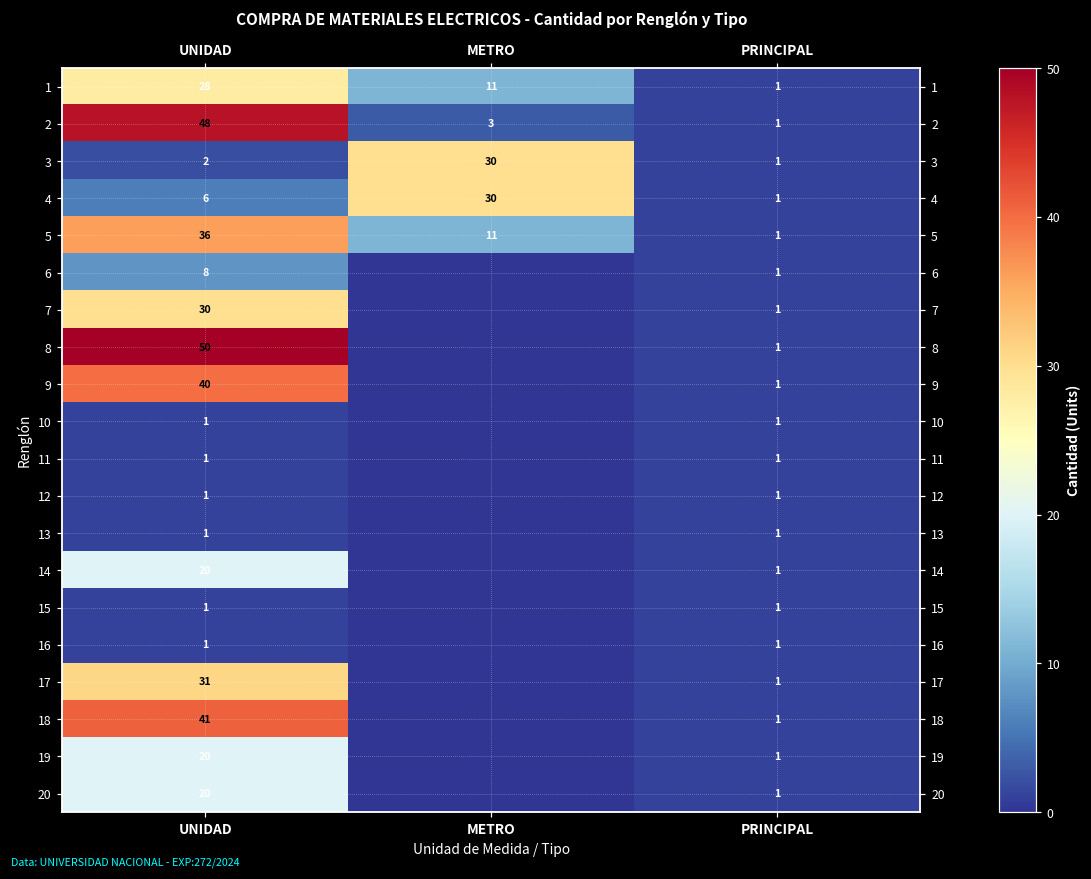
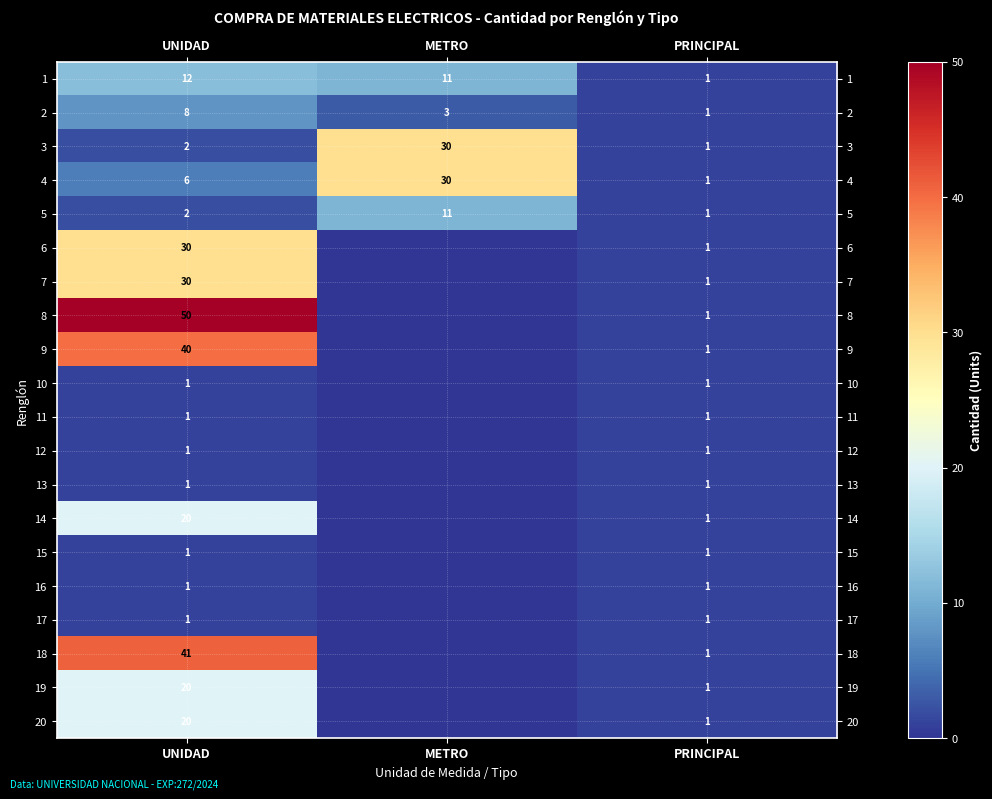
1, UNIDAD: 28 -> 12
2, UNIDAD: 48 -> 8
5, UNIDAD: 36 -> 2
6, UNIDAD: 8 -> 30
17, UNIDAD: 31 -> 1
